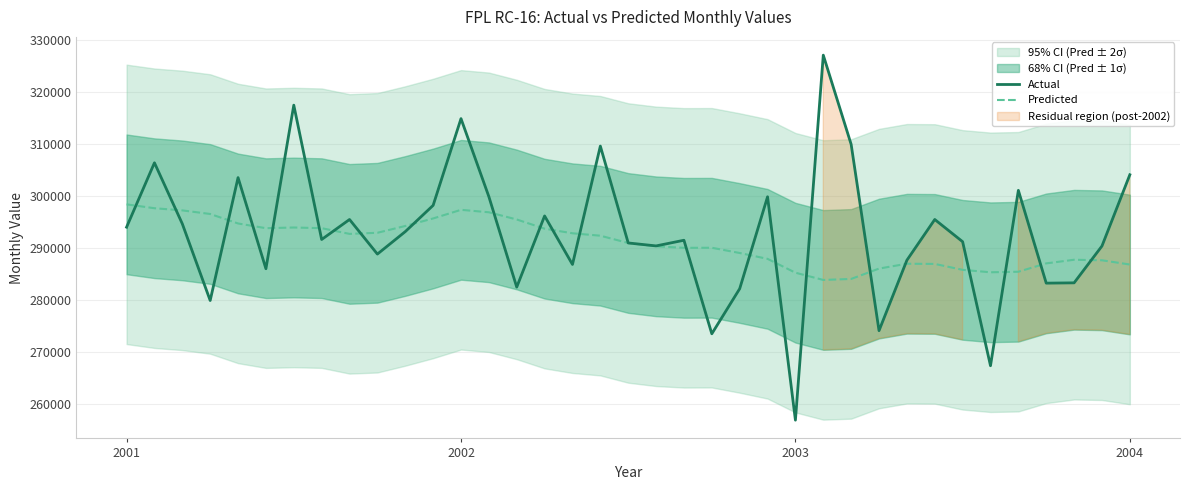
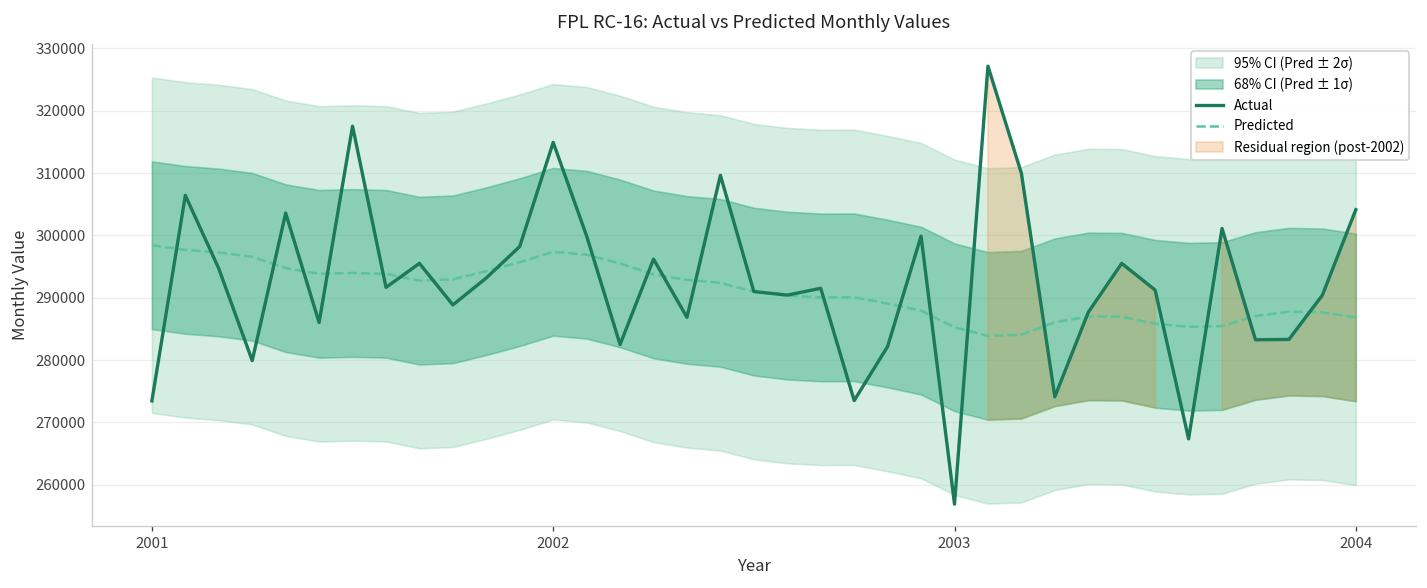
Actual, 2001: 294000 -> 273000
